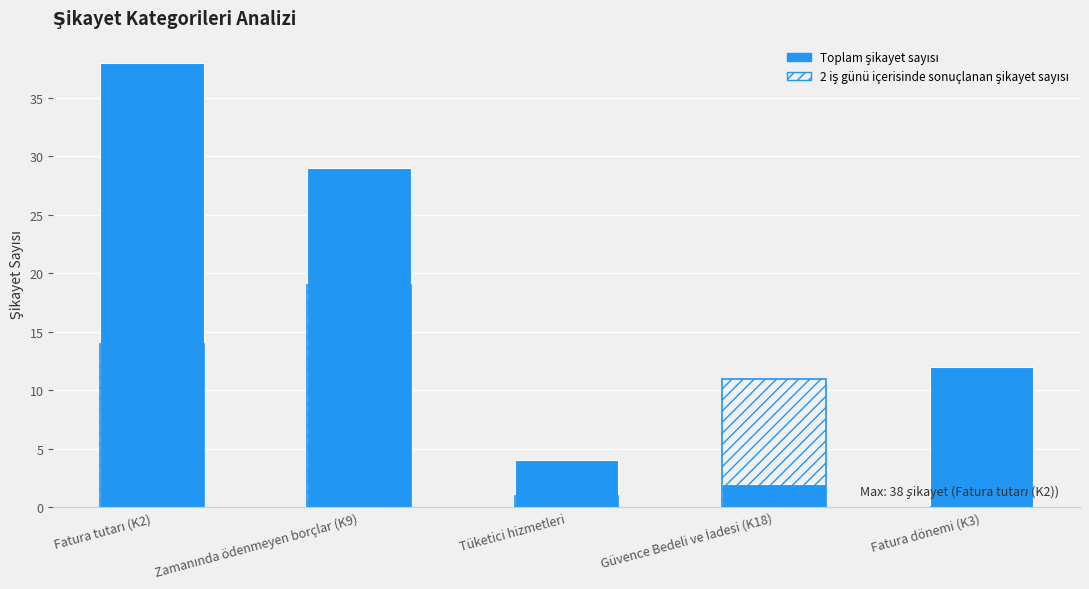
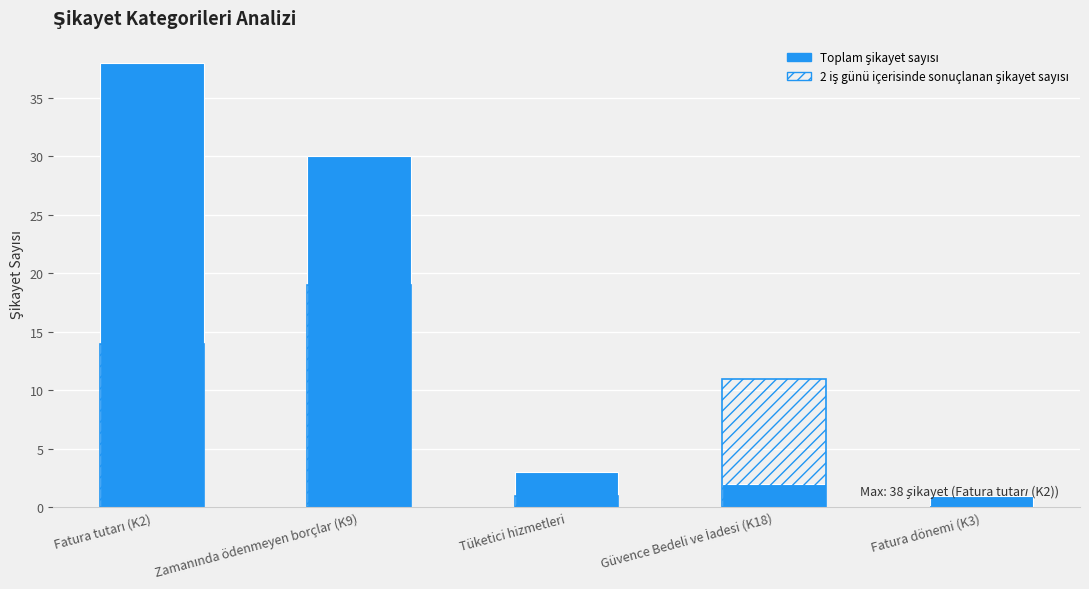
Toplam şikayet sayısı, Zamanında ödenmeyen borçlar (K9): 29 -> 30
Toplam şikayet sayısı, Tüketici hizmetleri: 4 -> 3
Toplam şikayet sayısı, Fatura dönemi (K3): 12 -> 1
